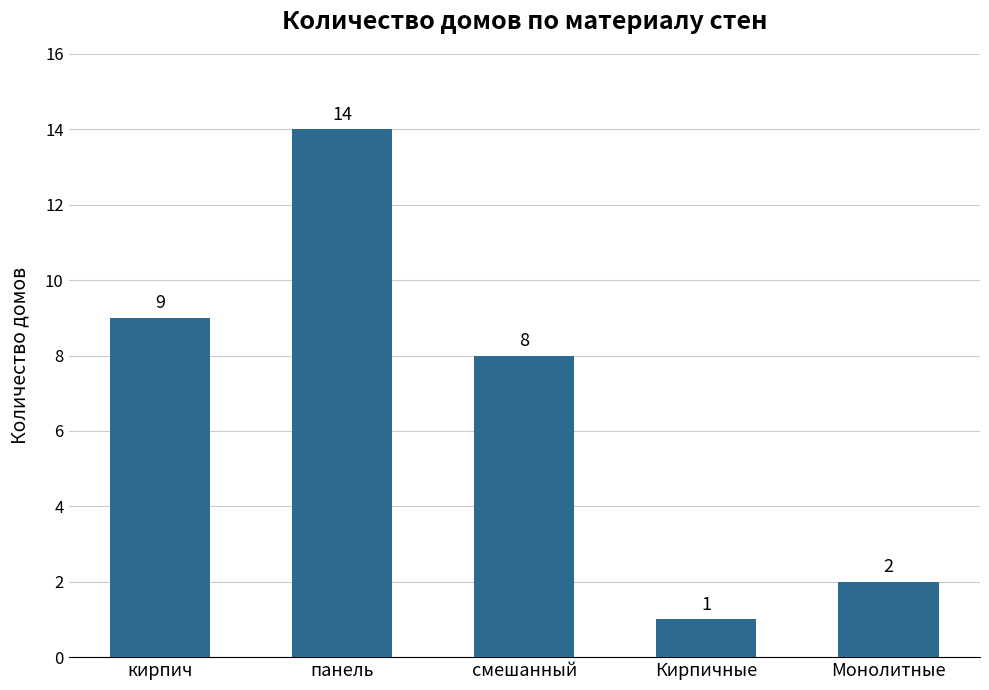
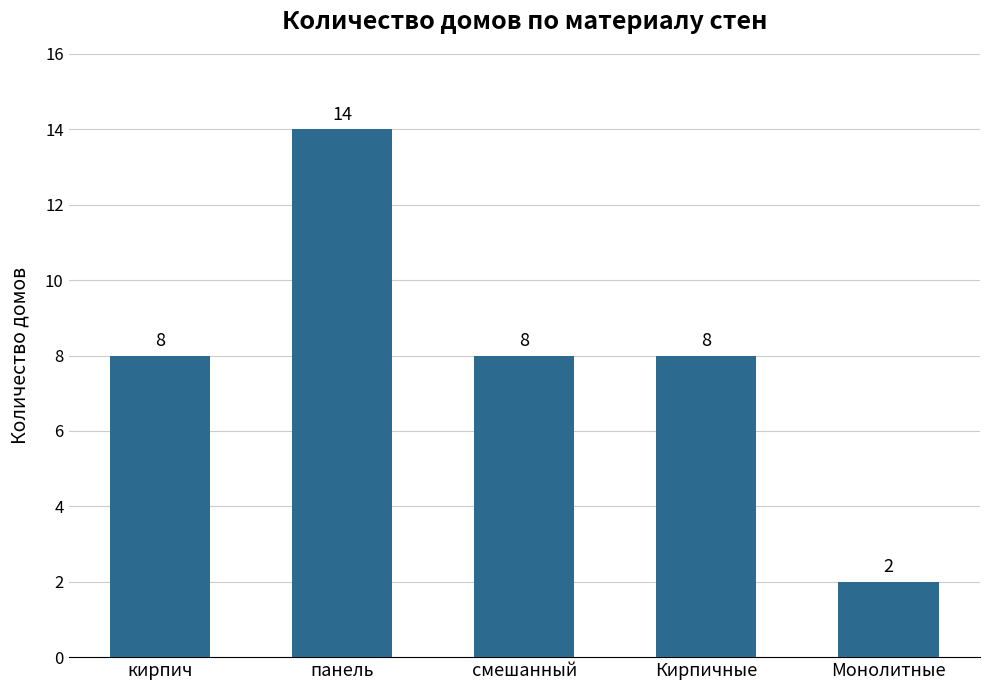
кирпич: 9 -> 8
Кирпичные: 1 -> 8
